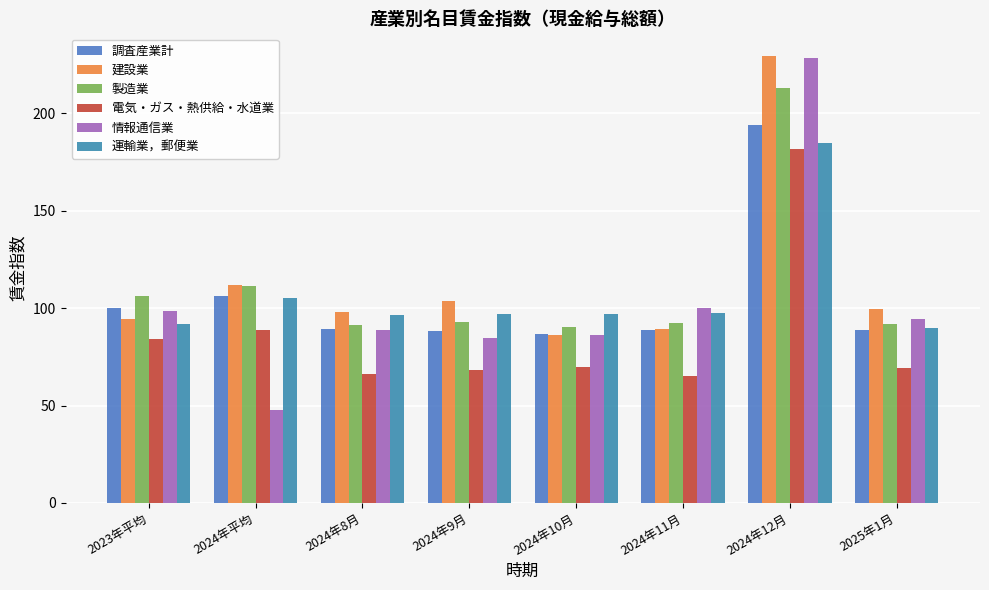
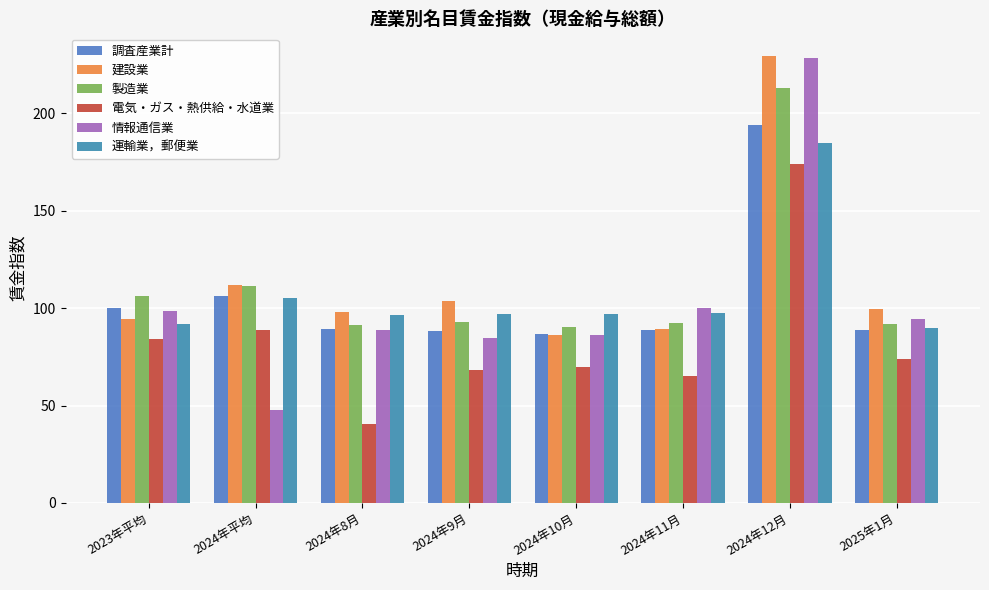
電気・ガス・熱供給・水道業, 2024年8月: 66 -> 41
電気・ガス・熱供給・水道業, 2024年12月: 182 -> 174
電気・ガス・熱供給・水道業, 2025年1月: 69 -> 74
